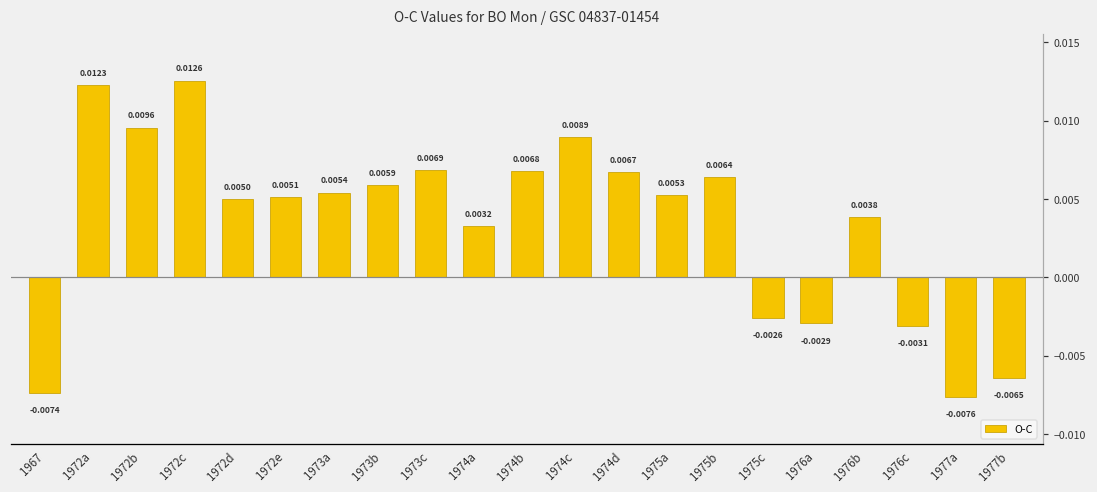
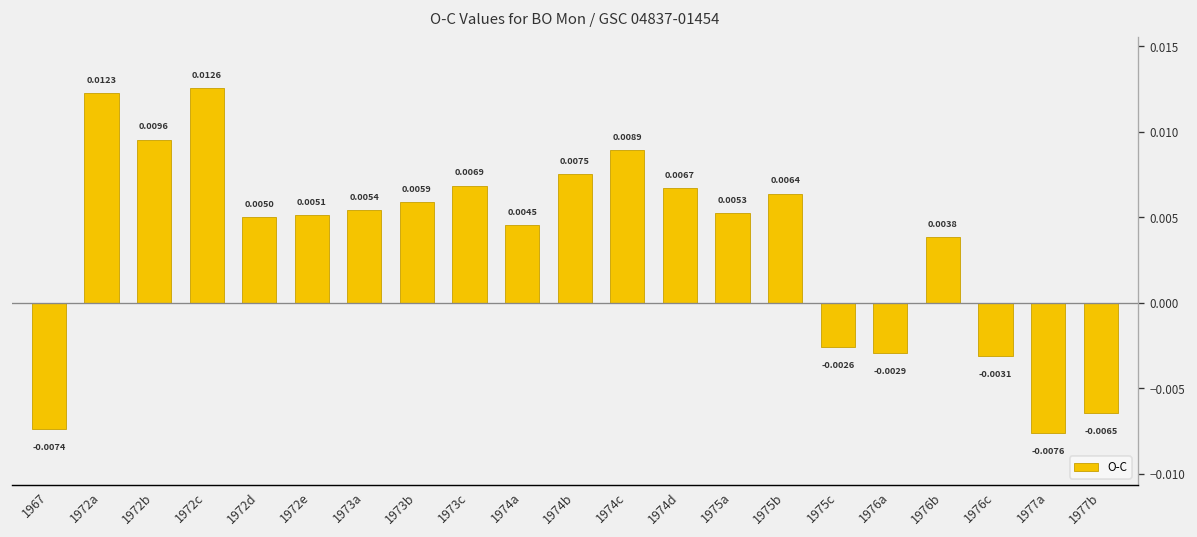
1974a: 0.0032 -> 0.0045
1974b: 0.0068 -> 0.0075
